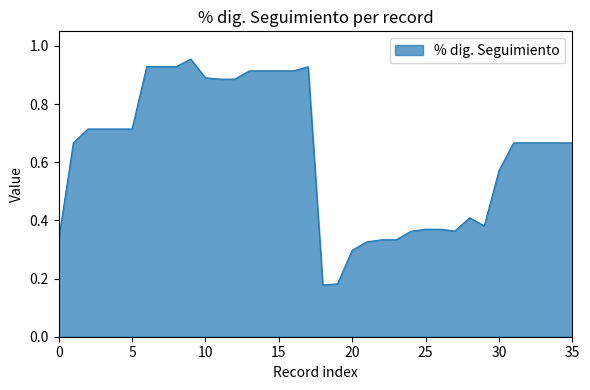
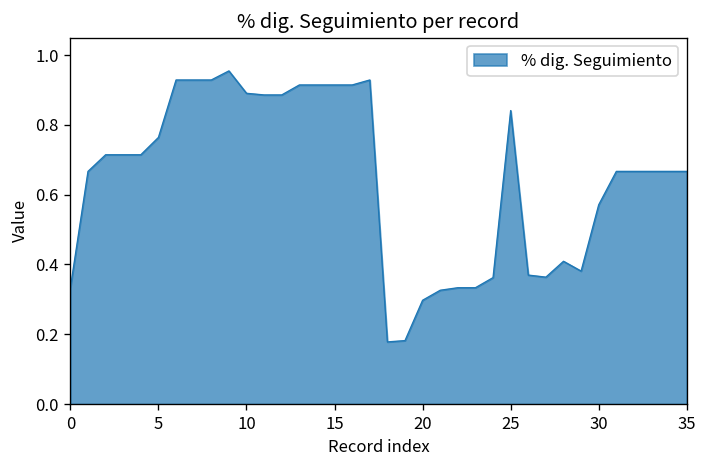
5: 0.71 -> 0.76
25: 0.37 -> 0.84
